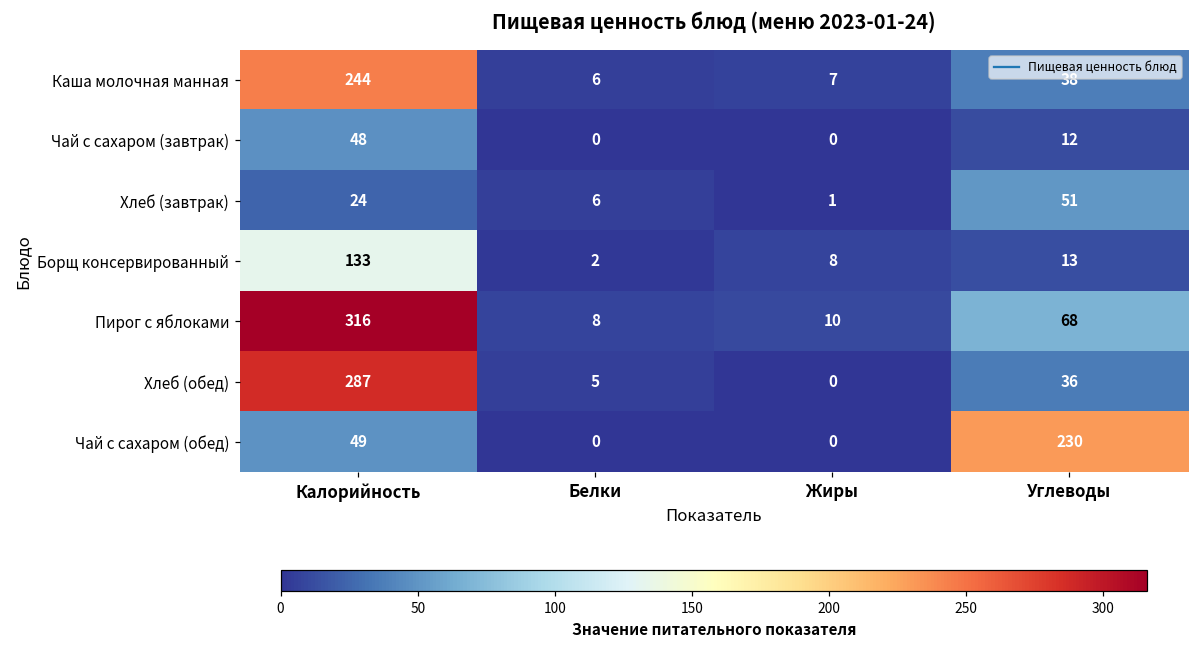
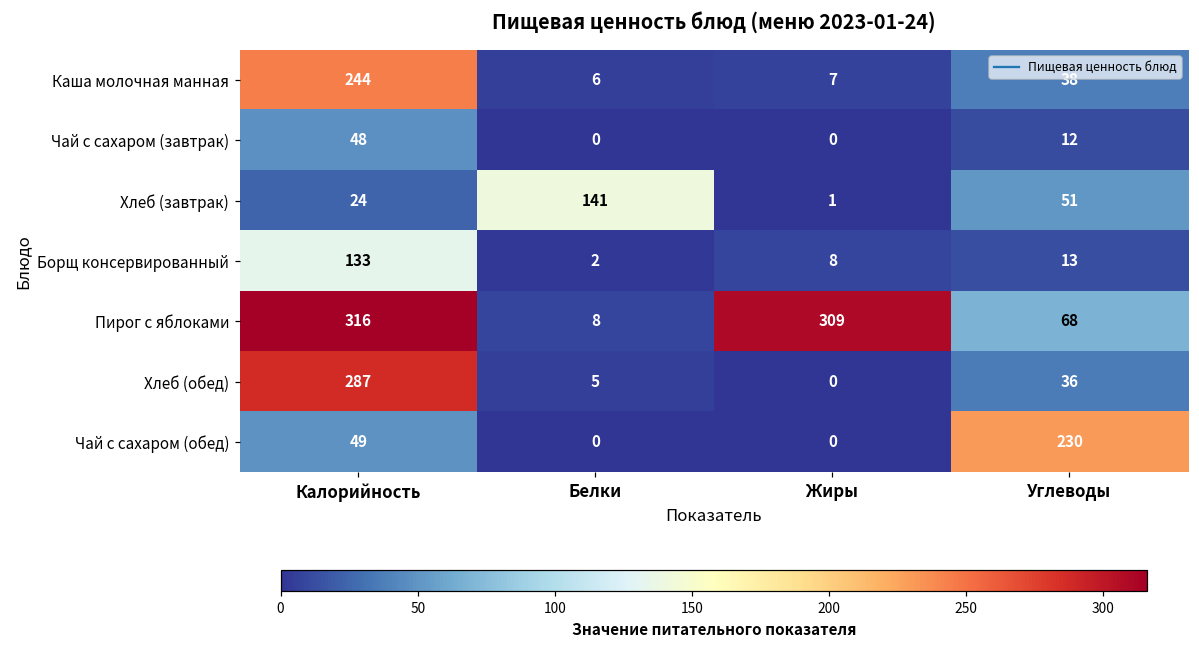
Хлеб (завтрак), Белки: 6 -> 141
Пирог с яблоками, Жиры: 10 -> 309
